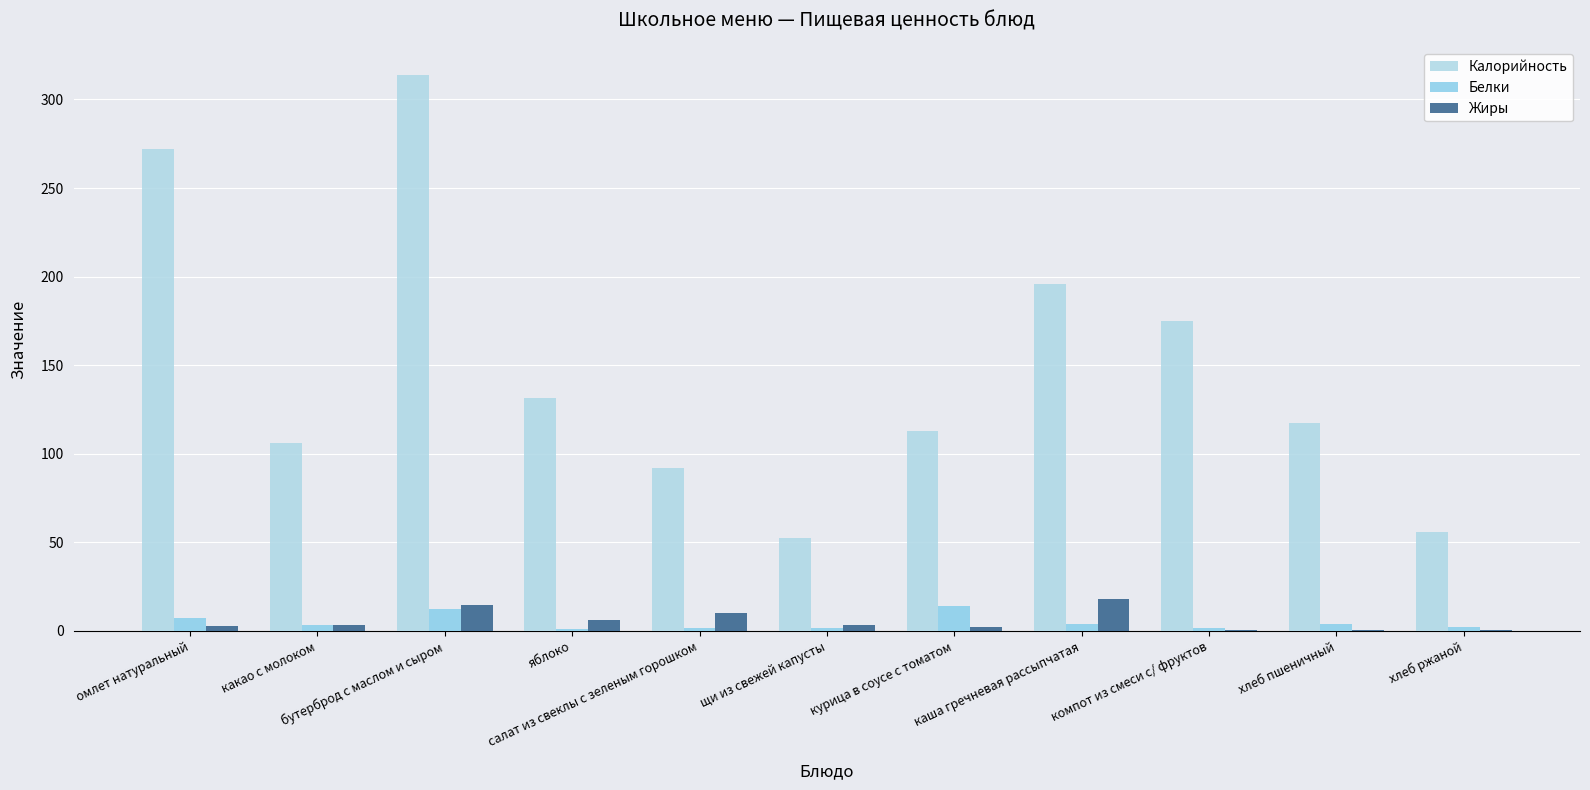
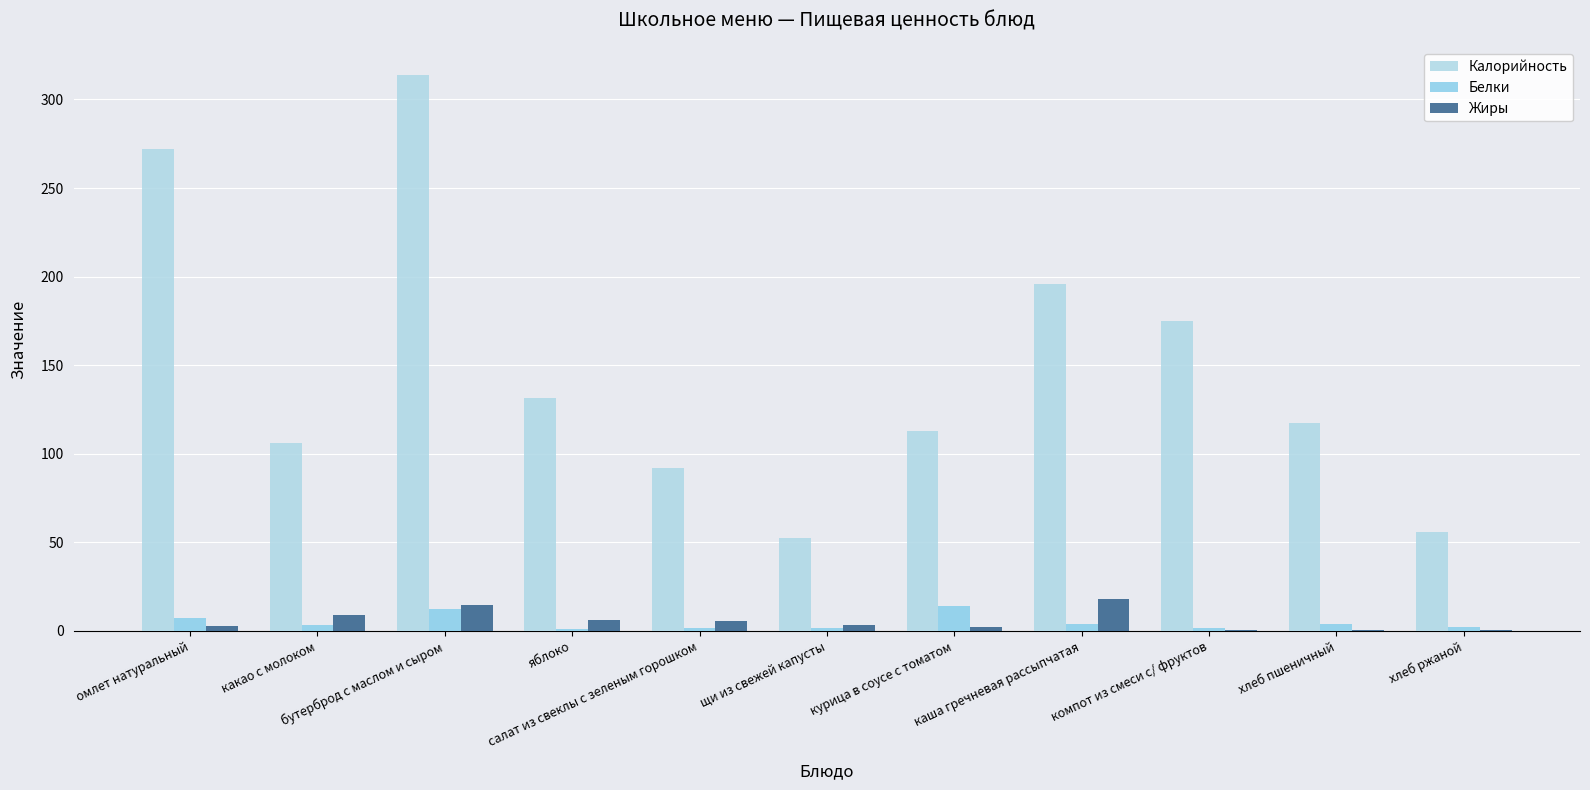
Жиры, какао с молоком: 4 -> 9
Жиры, салат из свеклы с зеленым горошком: 10 -> 6
